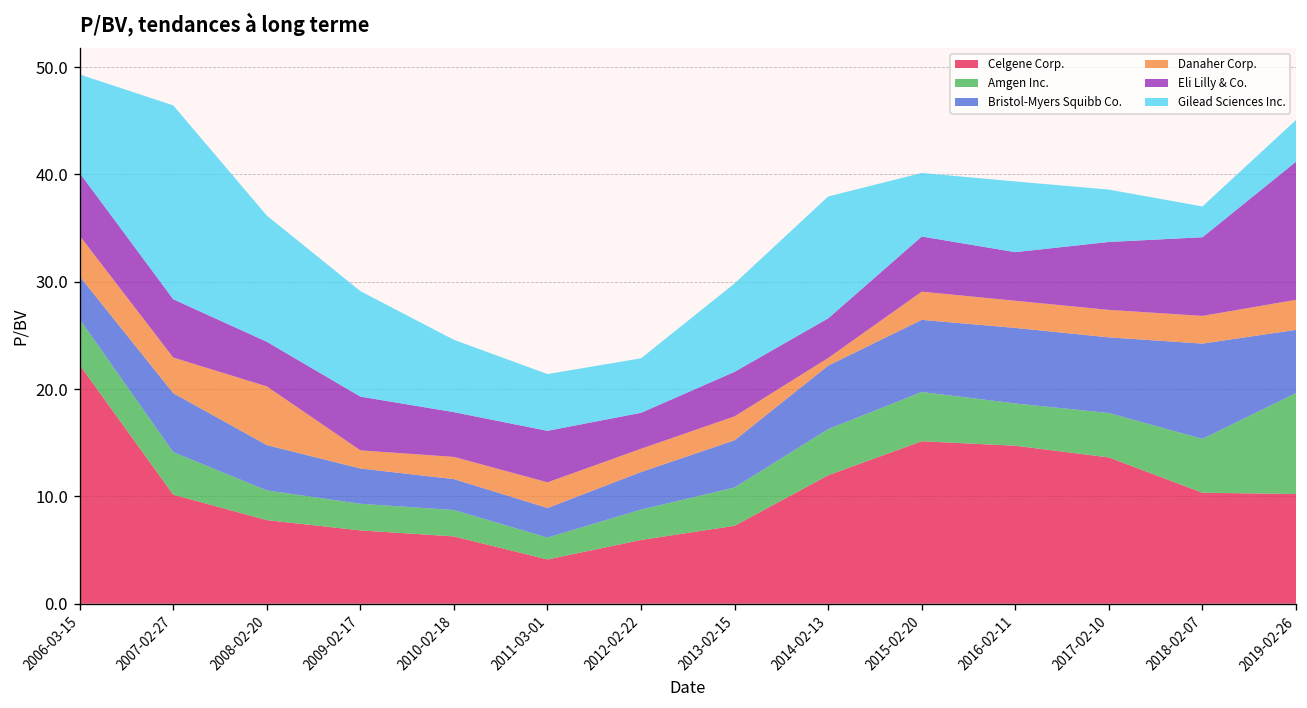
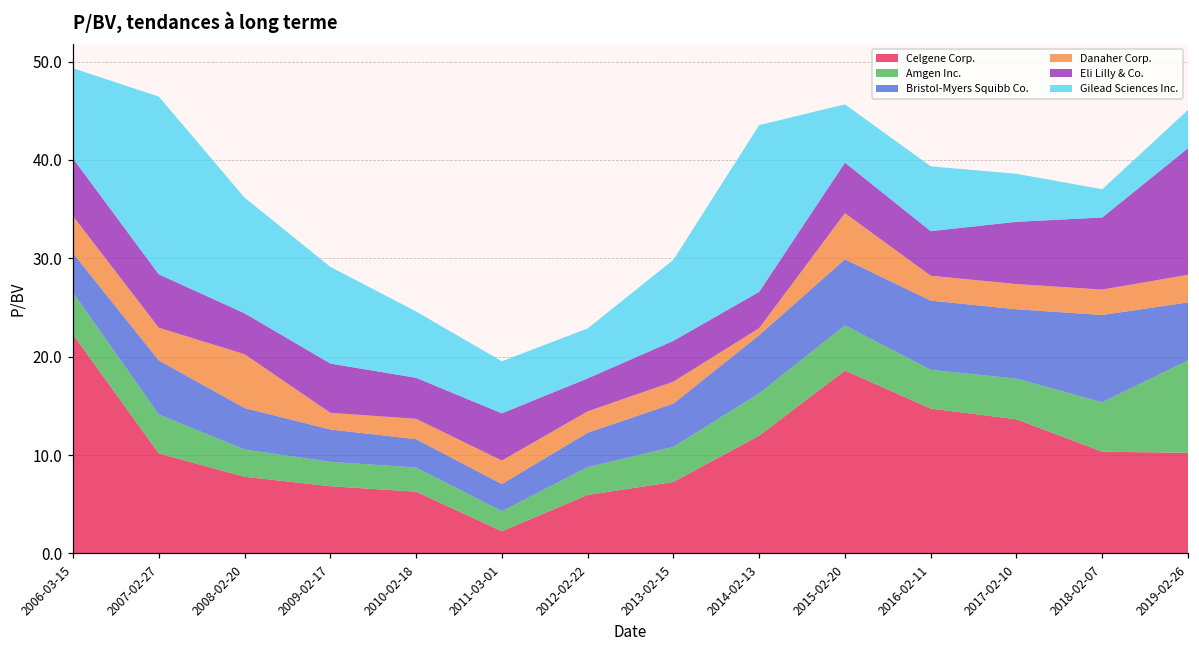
Celgene Corp., 2011-03-01: 4 -> 2
Gilead Sciences Inc., 2014-02-13: 11 -> 17
Celgene Corp., 2015-02-20: 15 -> 19
Danaher Corp., 2015-02-20: 3 -> 5
